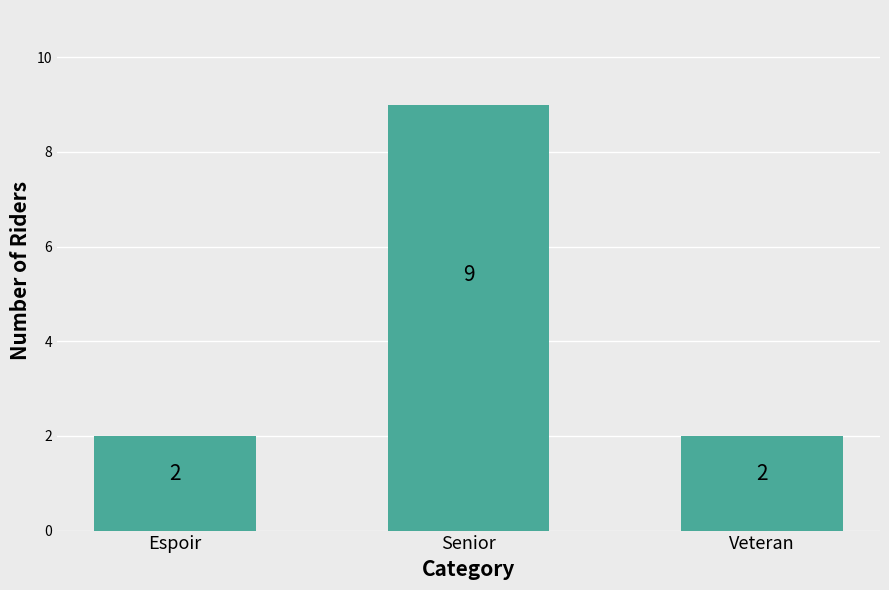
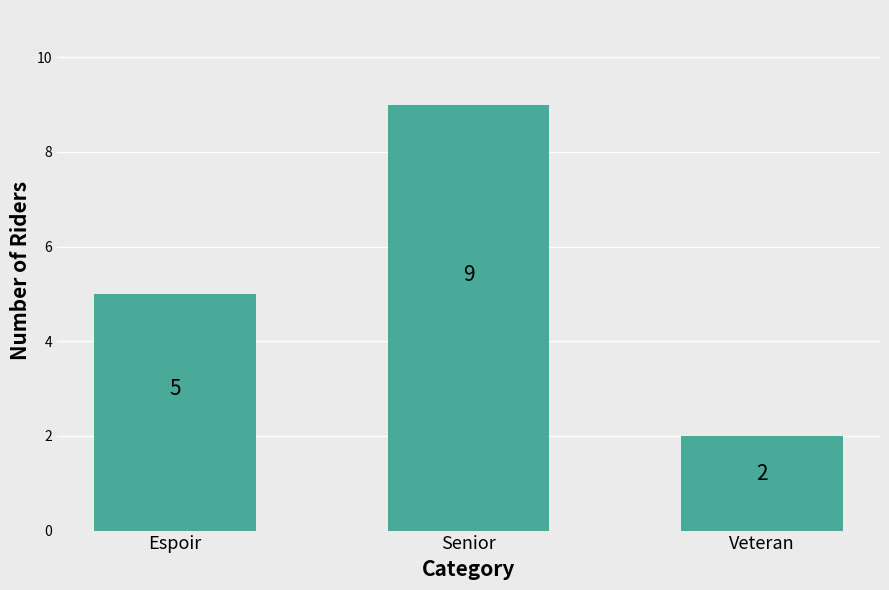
Espoir: 2 -> 5
